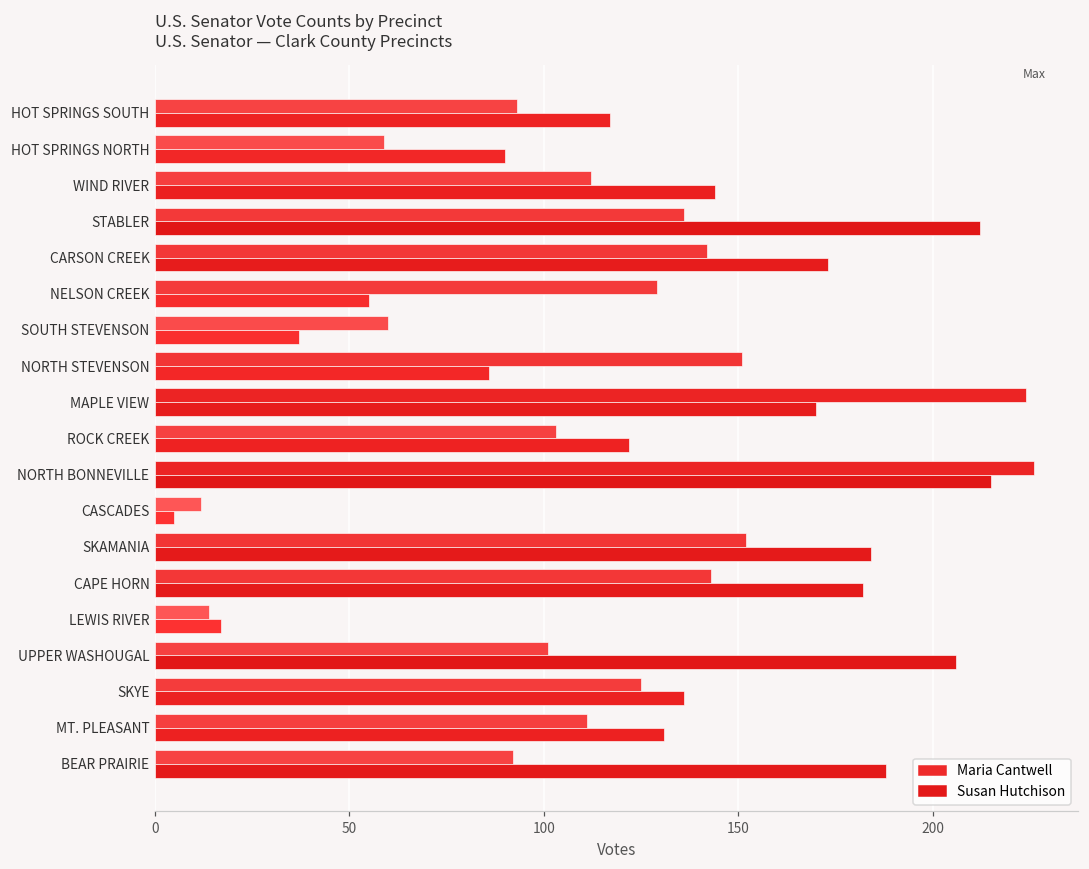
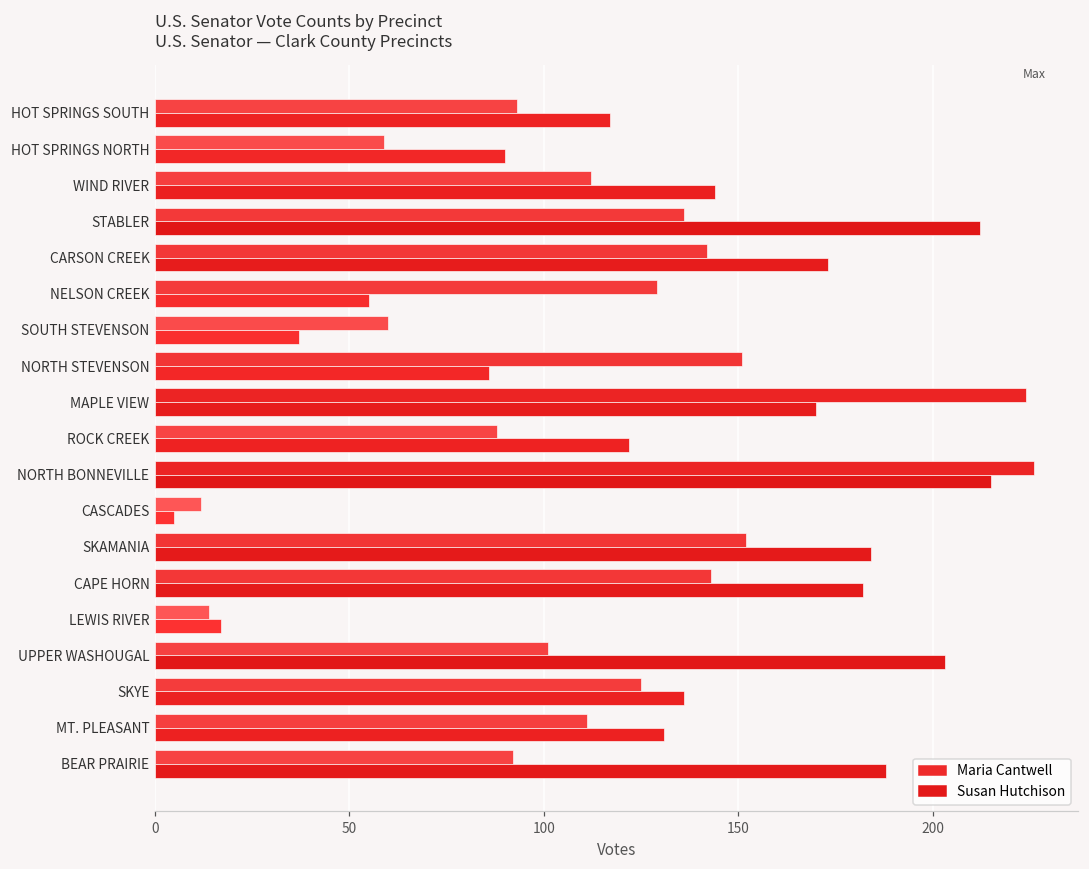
Maria Cantwell, ROCK CREEK: 103 -> 88
Susan Hutchison, UPPER WASHOUGAL: 206 -> 203
